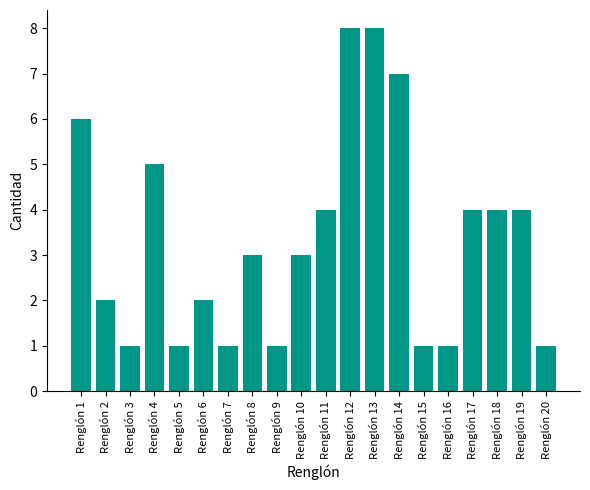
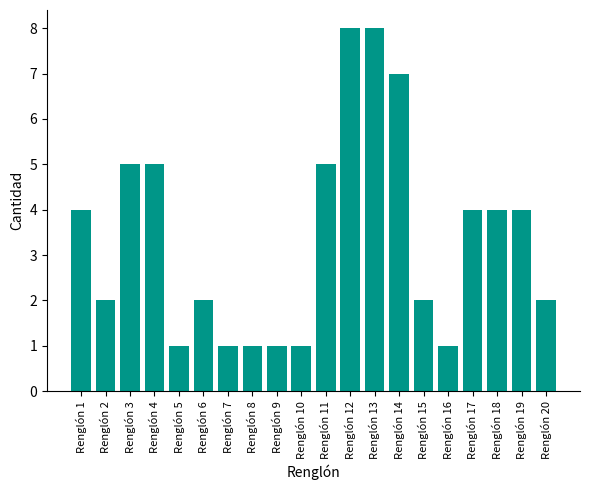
Renglón 1: 6 -> 4
Renglón 3: 1 -> 5
Renglón 8: 3 -> 1
Renglón 10: 3 -> 1
Renglón 11: 4 -> 5
Renglón 15: 1 -> 2
Renglón 20: 1 -> 2
